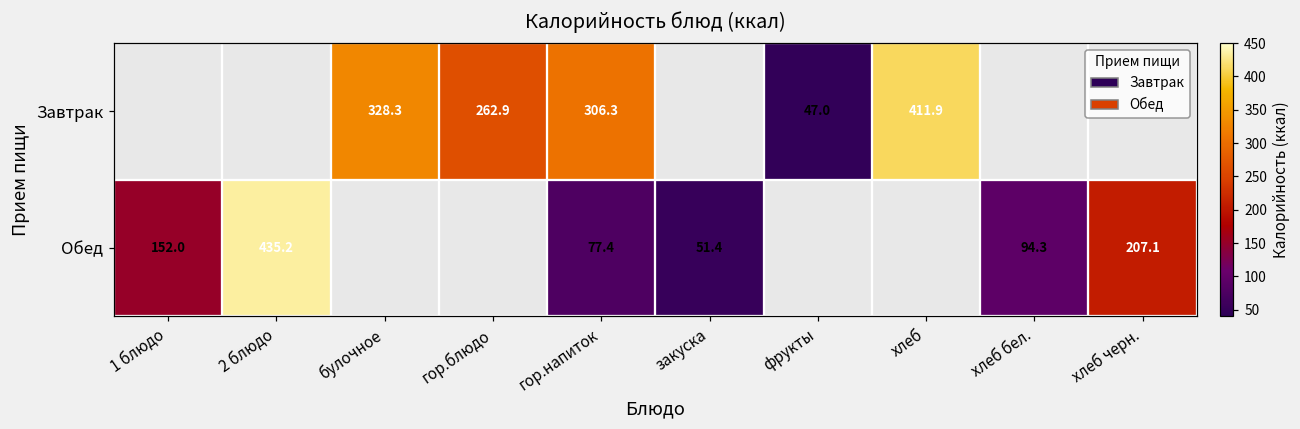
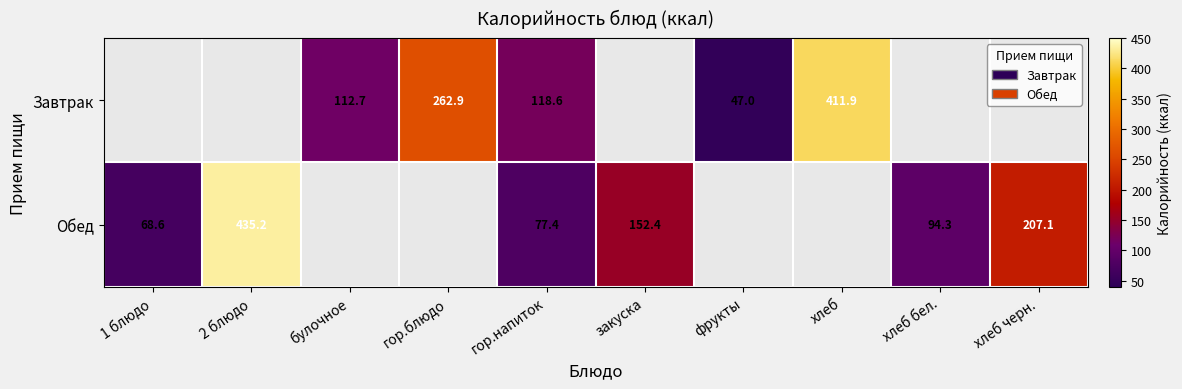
Завтрак, булочное: 328.3 -> 112.7
Завтрак, гор.напиток: 306.3 -> 118.6
Обед, 1 блюдо: 152.0 -> 68.6
Обед, закуска: 51.4 -> 152.4
